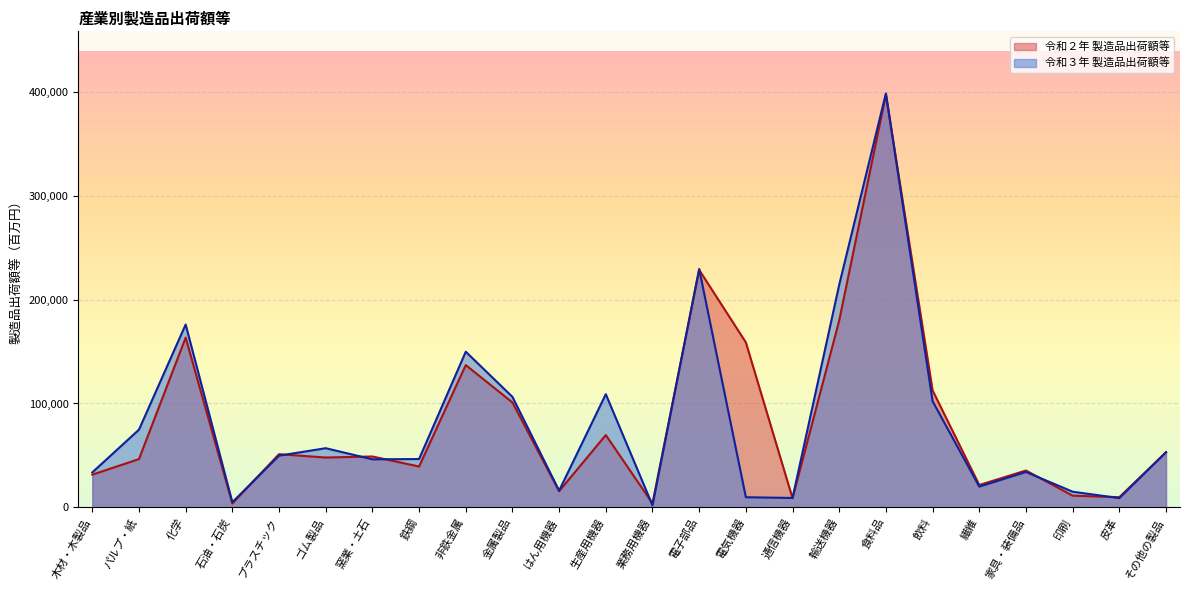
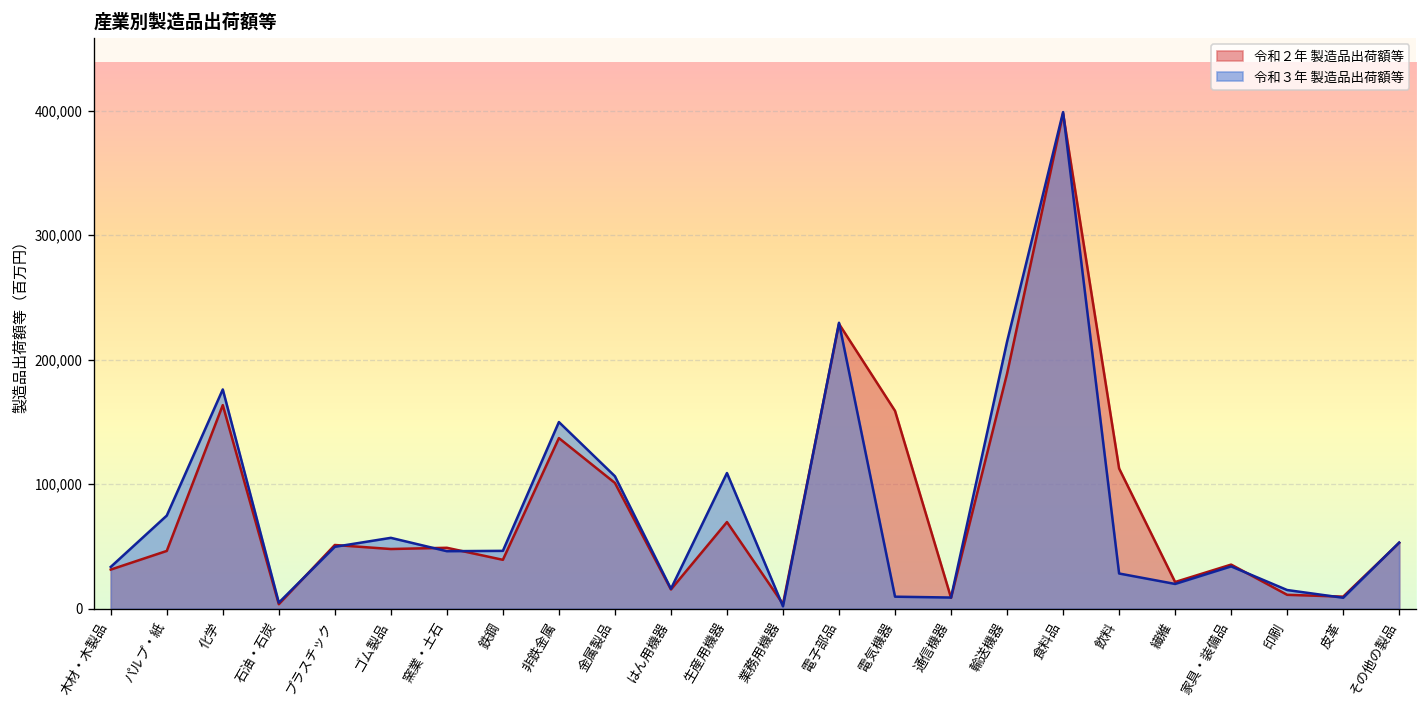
令和２年 製造品出荷額等, 輸送機器: 180,000 -> 189,000
令和３年 製造品出荷額等, 飲料: 102,000 -> 28,000
